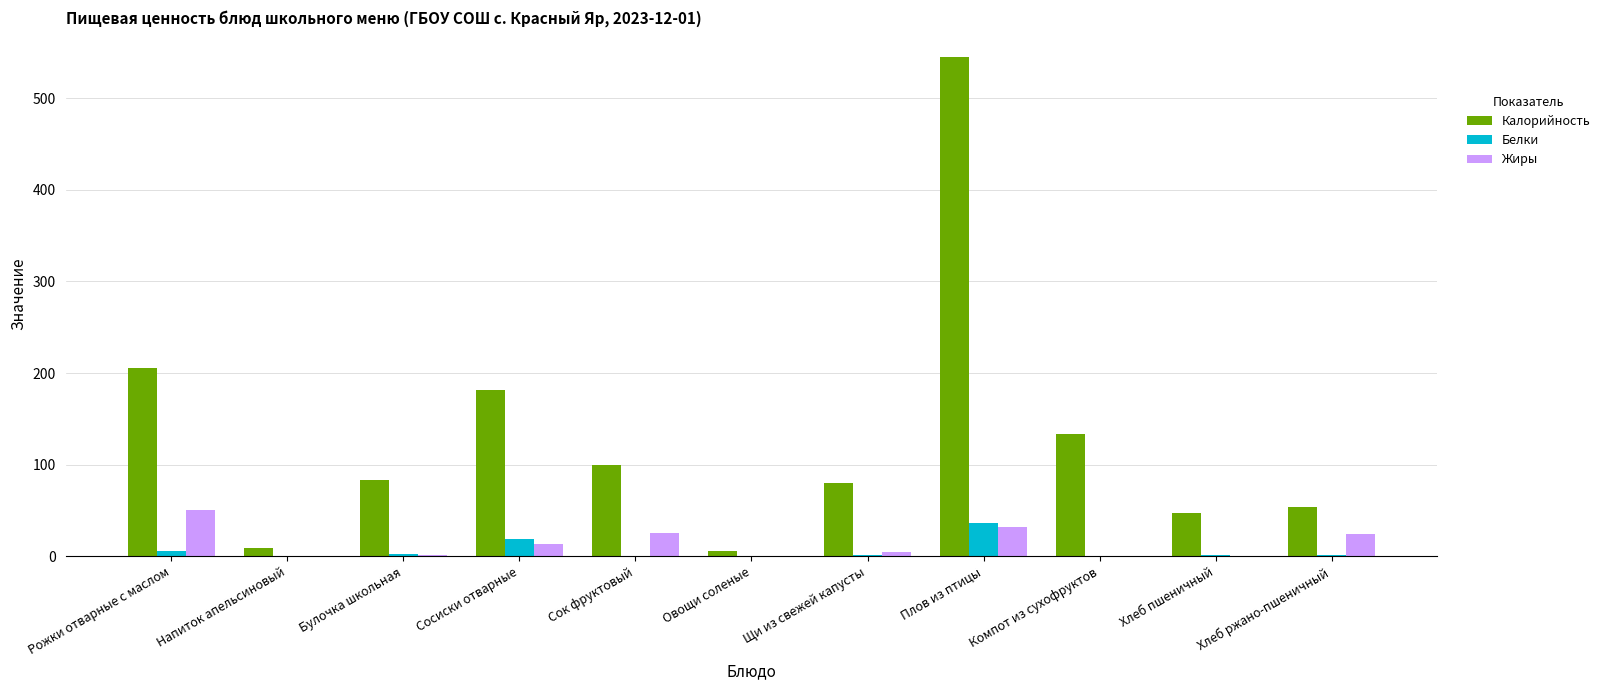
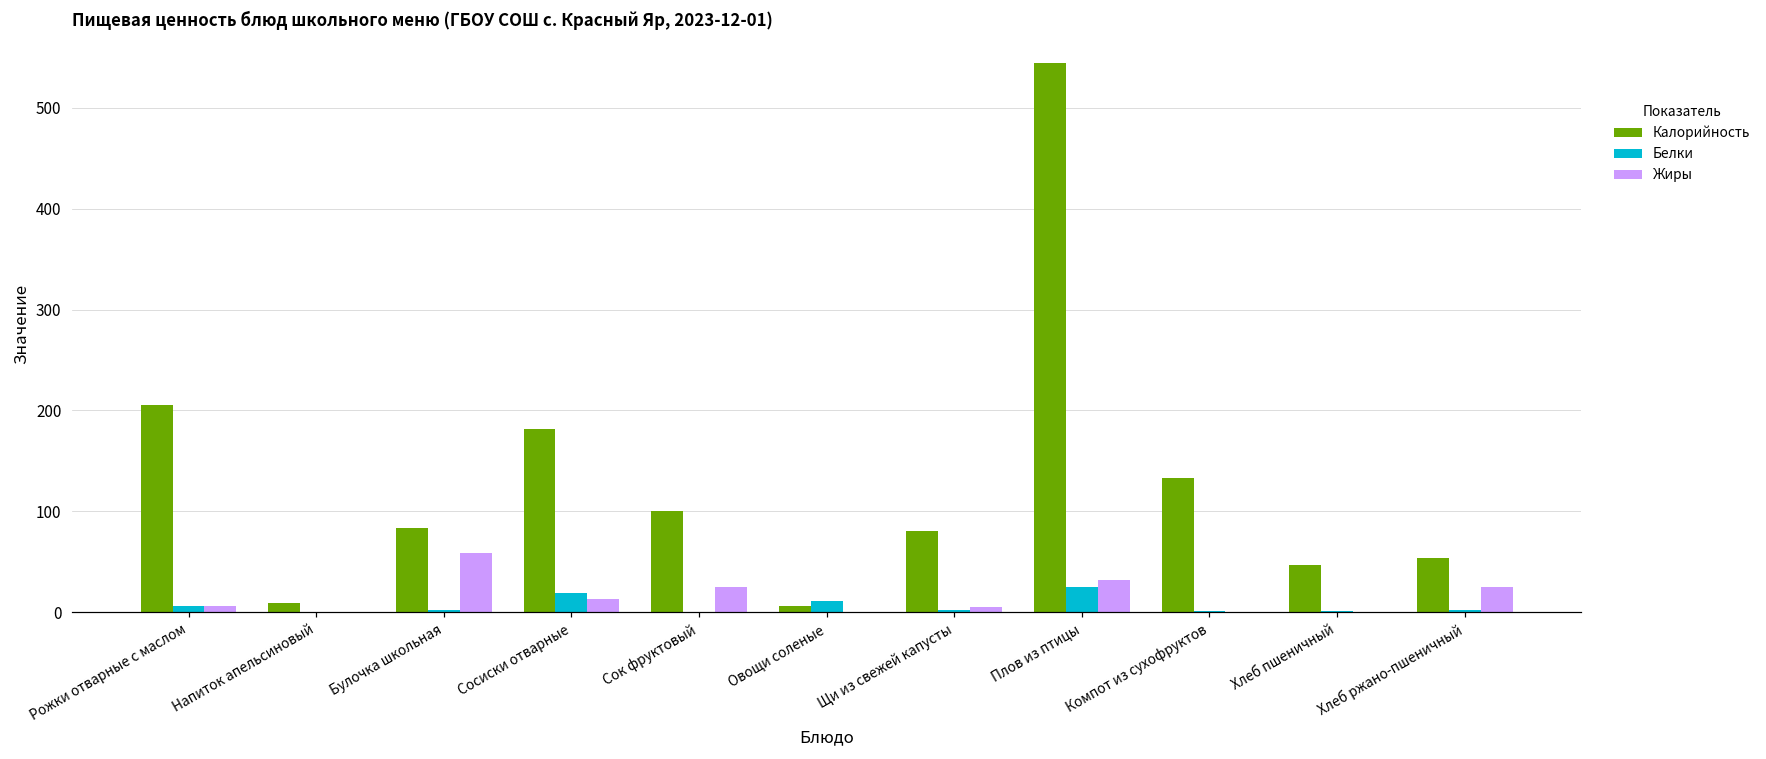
Жиры, Рожки отварные с маслом: 50 -> 10
Жиры, Булочка школьная: 0 -> 60
Белки, Овощи соленые: 0 -> 10
Белки, Плов из птицы: 40 -> 30
